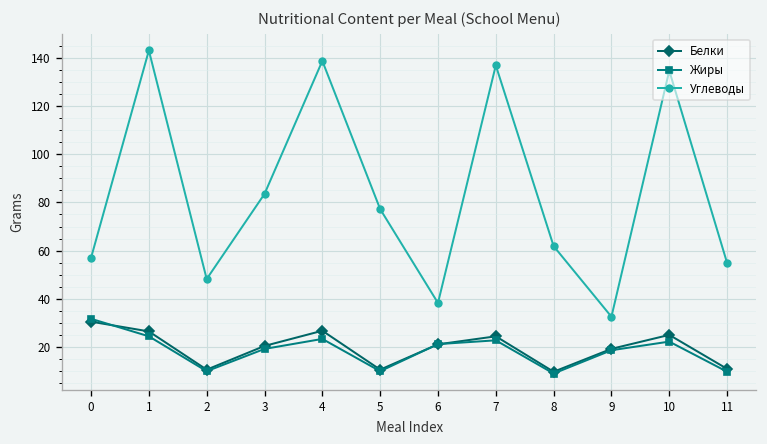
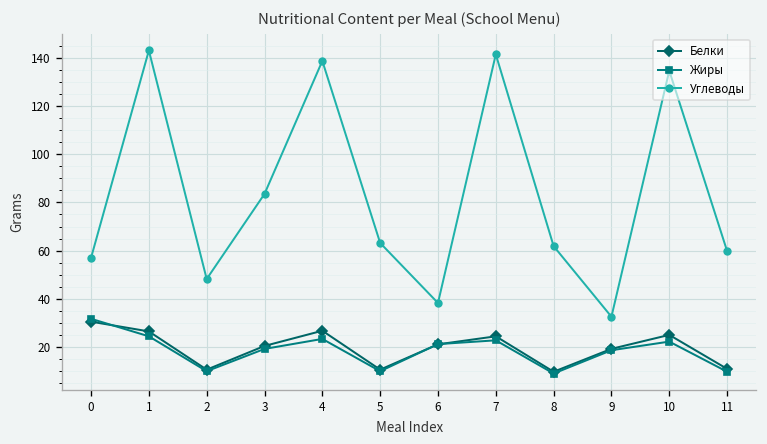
Углеводы, 5: 77 -> 63
Углеводы, 7: 137 -> 141
Углеводы, 11: 55 -> 60
